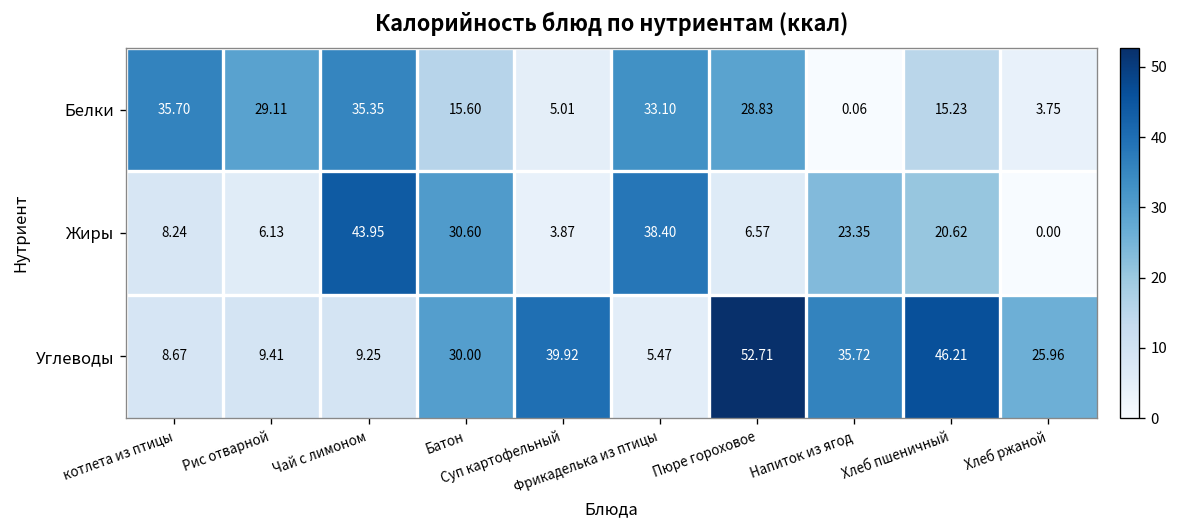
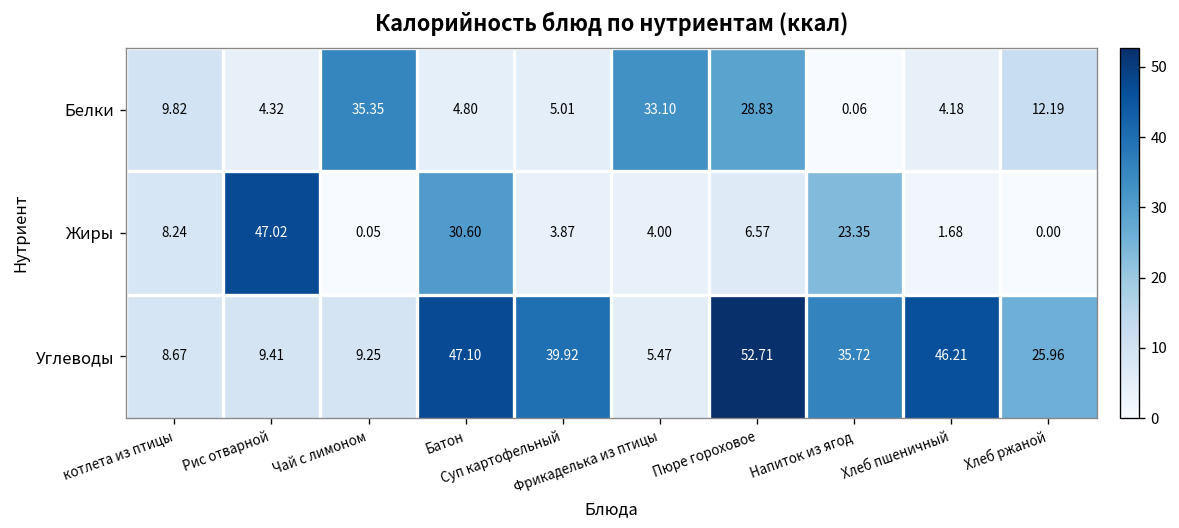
Белки, котлета из птицы: 35.70 -> 9.82
Белки, Рис отварной: 29.11 -> 4.32
Белки, Батон: 15.60 -> 4.80
Белки, Хлеб пшеничный: 15.23 -> 4.18
Белки, Хлеб ржаной: 3.75 -> 12.19
Жиры, Рис отварной: 6.13 -> 47.02
Жиры, Чай с лимоном: 43.95 -> 0.05
Жиры, Фрикаделька из птицы: 38.40 -> 4.00
Жиры, Хлеб пшеничный: 20.62 -> 1.68
Углеводы, Батон: 30.00 -> 47.10
